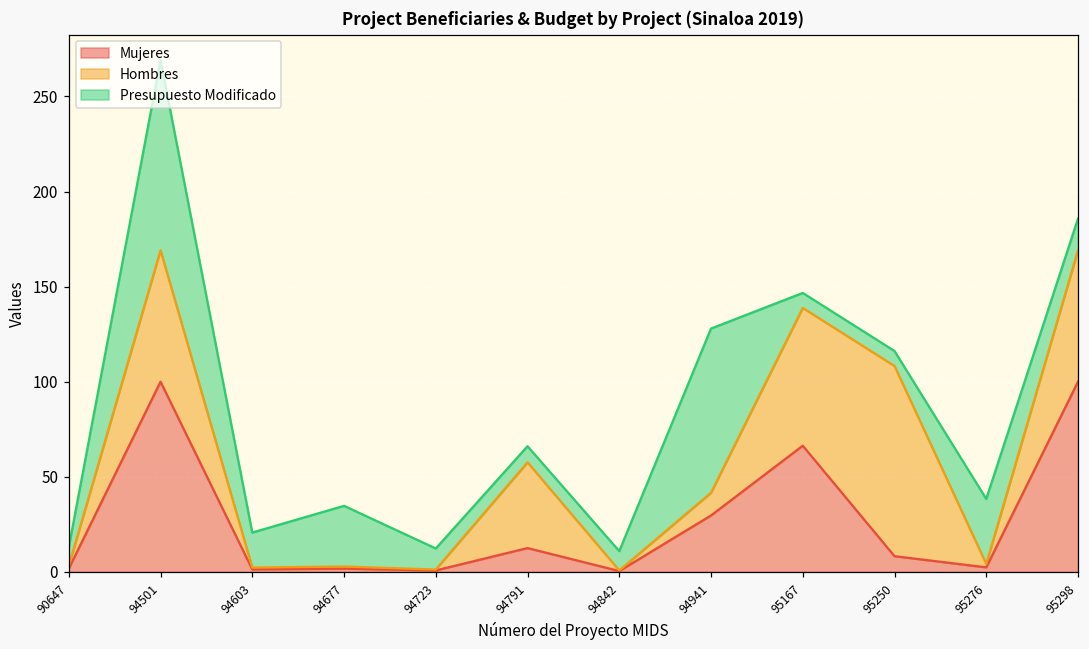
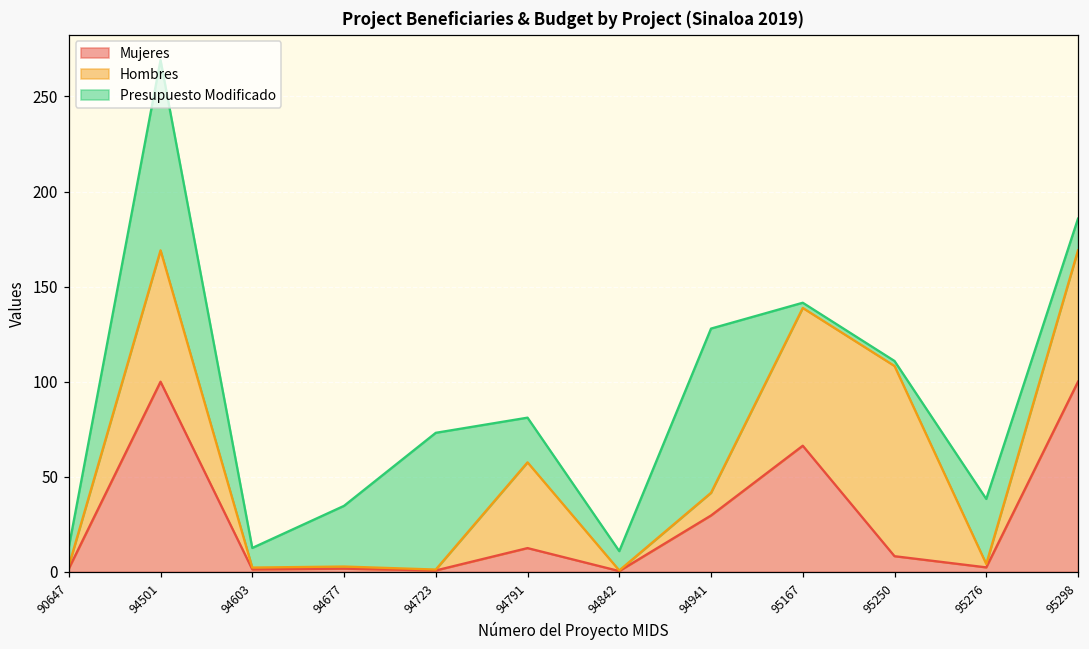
Presupuesto Modificado, 94603: 18 -> 10
Presupuesto Modificado, 94723: 11 -> 72
Presupuesto Modificado, 94791: 8 -> 23
Presupuesto Modificado, 95167: 8 -> 3
Presupuesto Modificado, 95250: 8 -> 3
